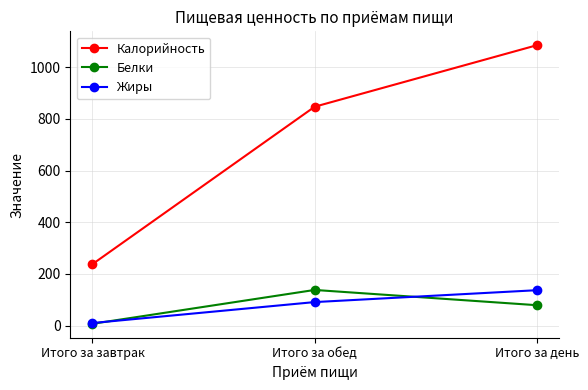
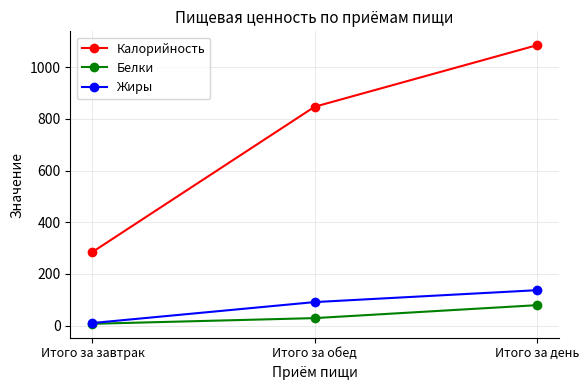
Калорийность, Итого за завтрак: 240 -> 290
Белки, Итого за обед: 140 -> 30
